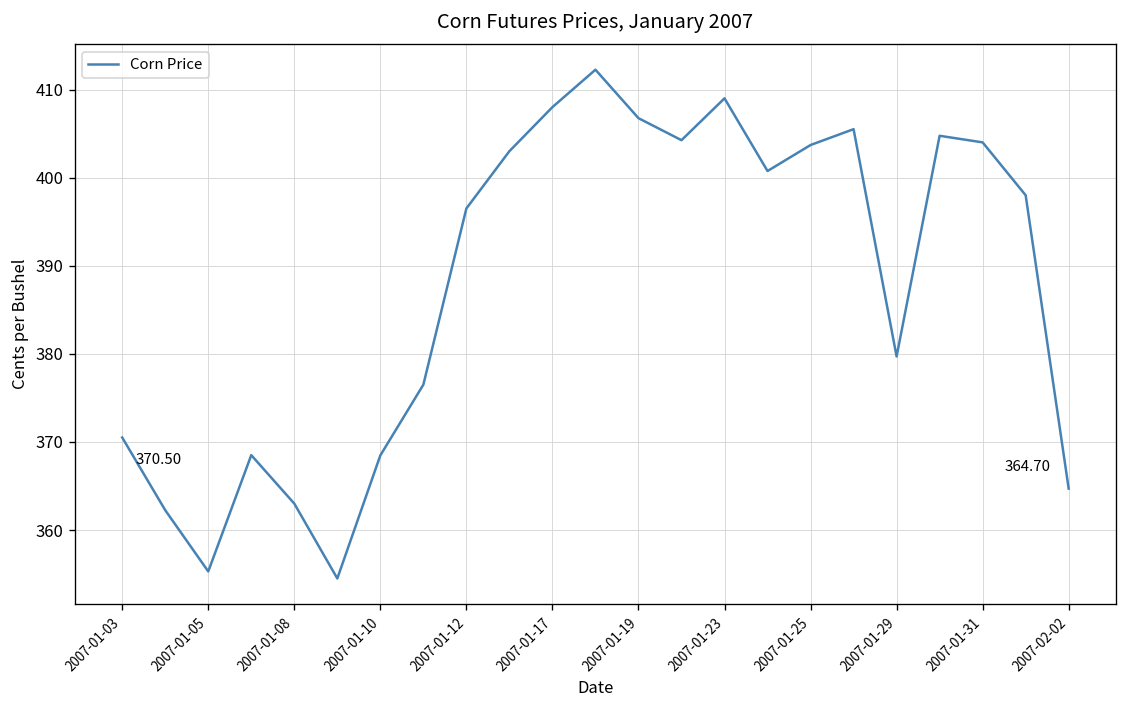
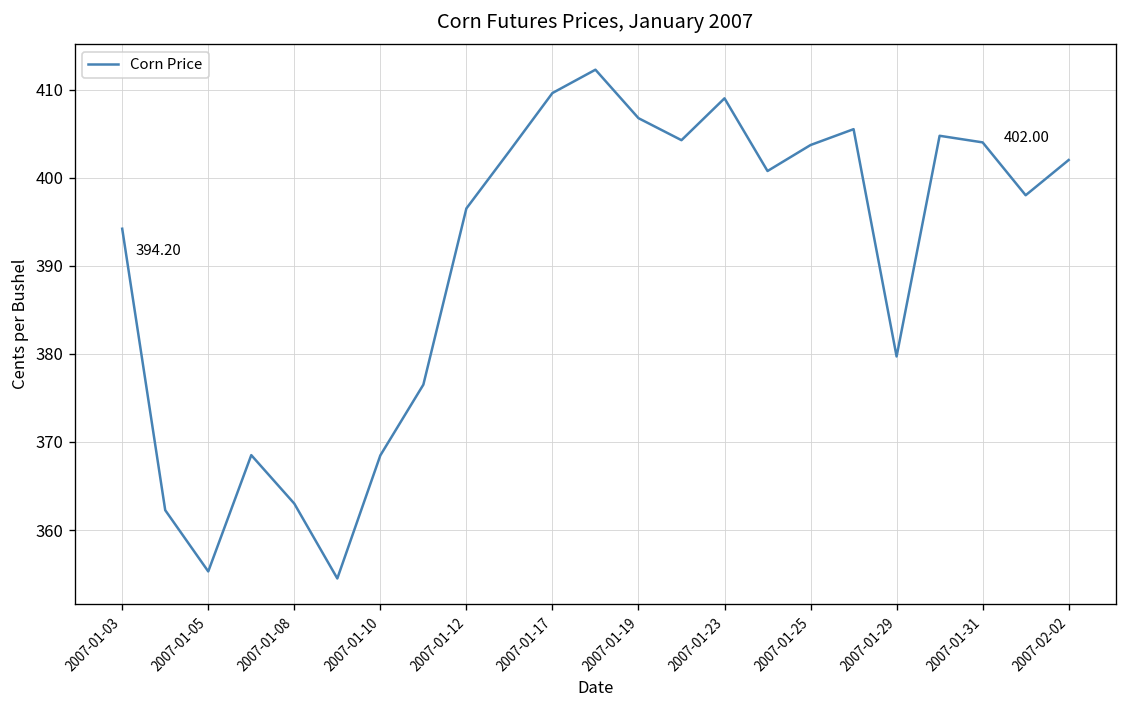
2007-01-03: 370.50 -> 394.20
2007-01-17: 408 -> 410
2007-02-02: 364.70 -> 402.00
